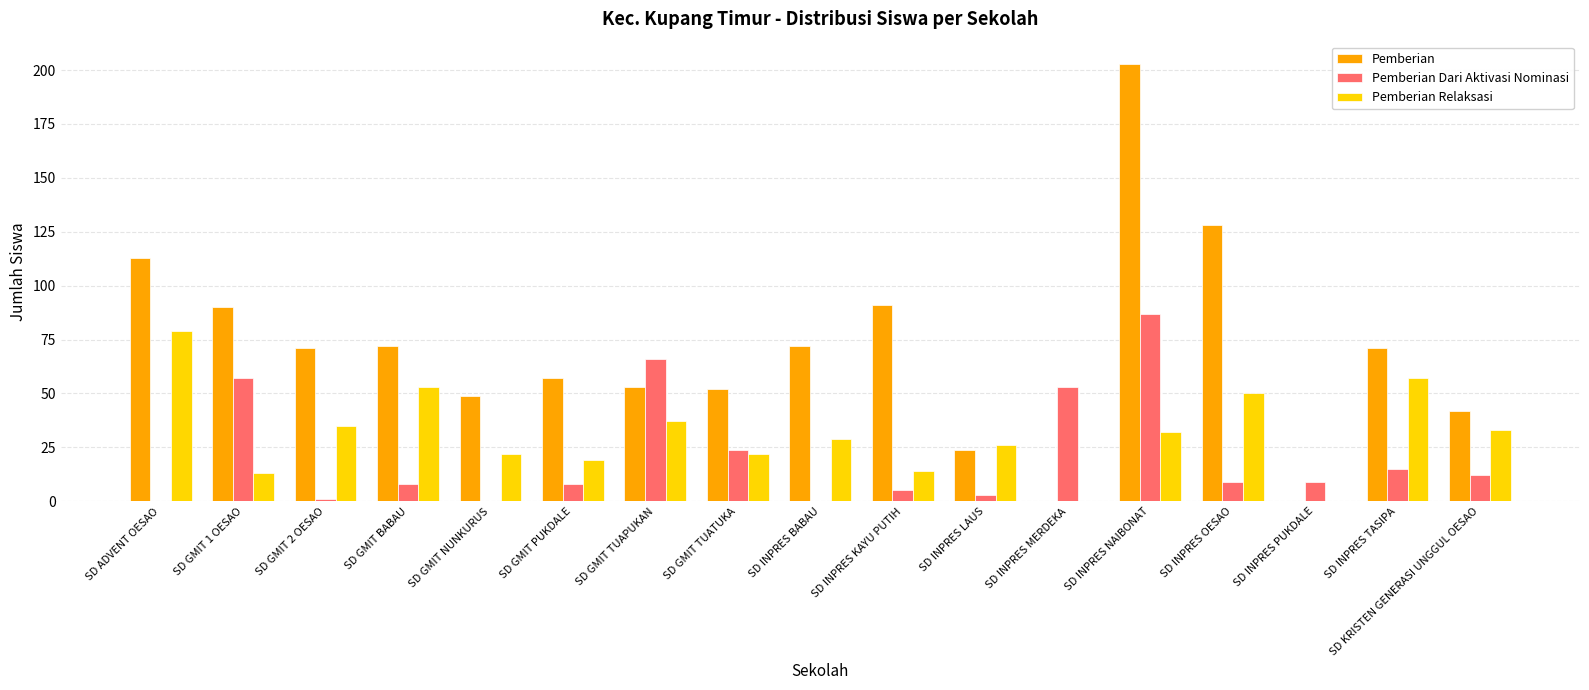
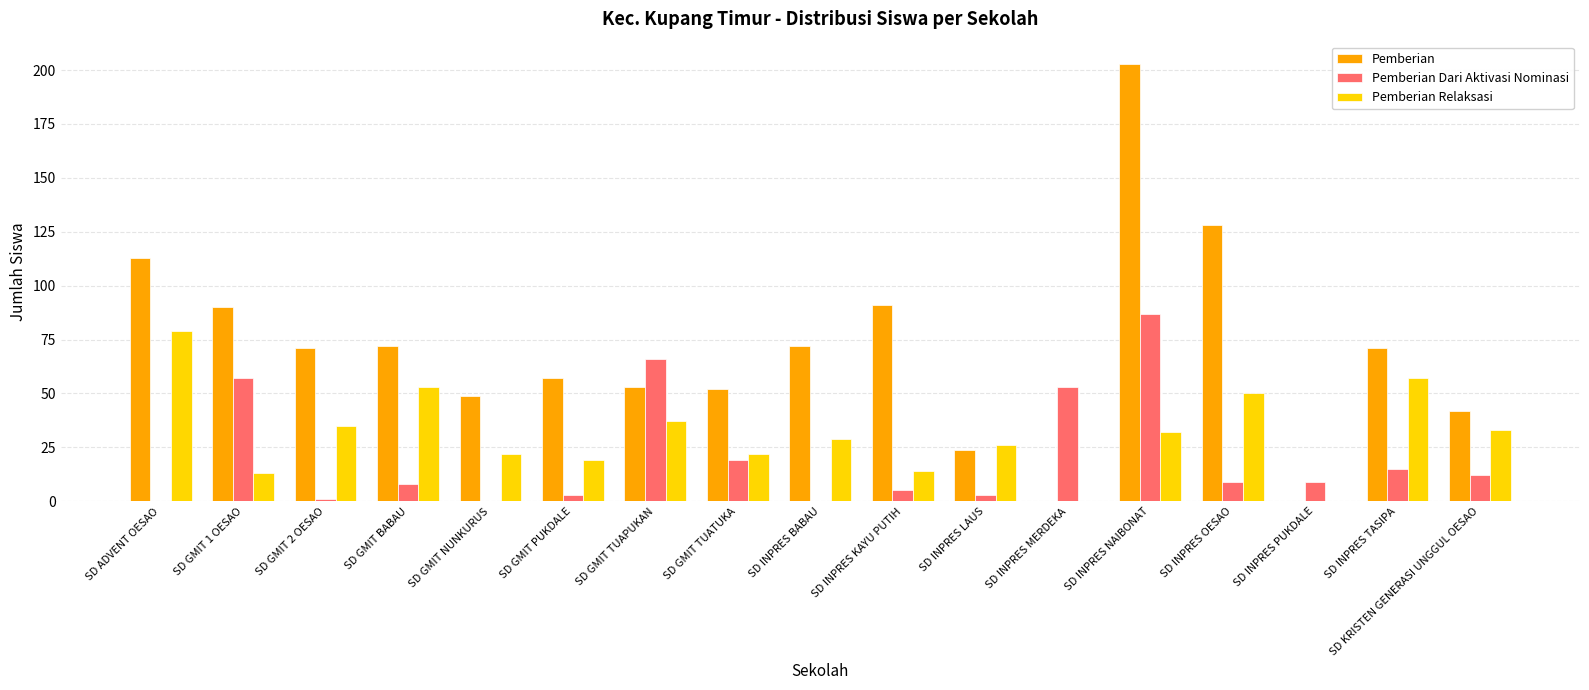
Pemberian Dari Aktivasi Nominasi, SD GMIT PUKDALE: 8 -> 3
Pemberian Dari Aktivasi Nominasi, SD GMIT TUATUKA: 24 -> 19
